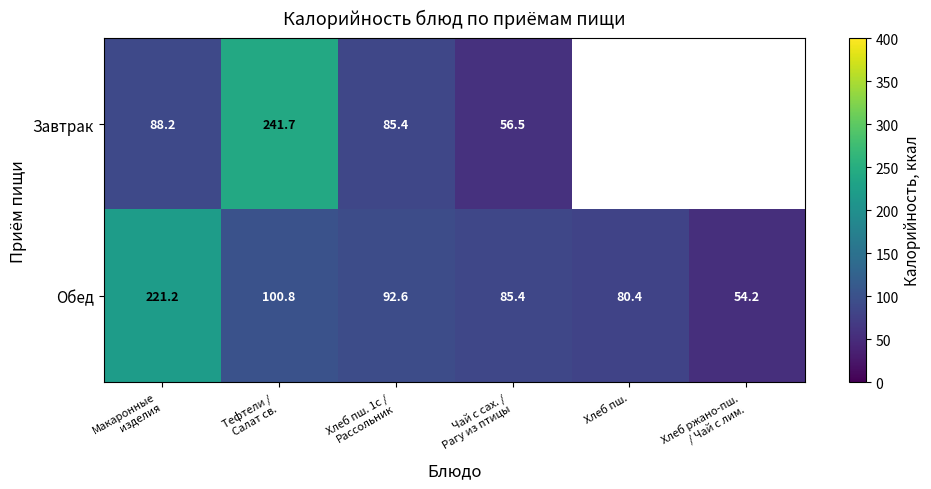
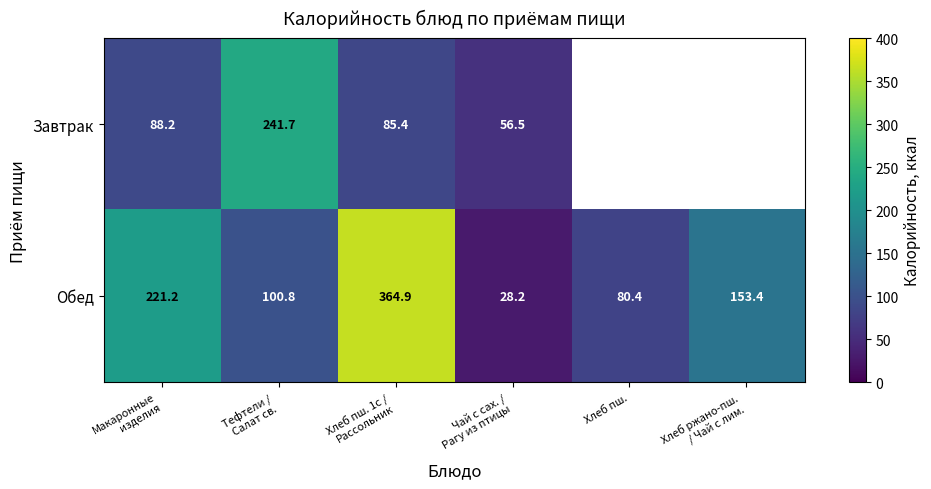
Обед, Хлеб пш. 1с / Рассольник: 92.6 -> 364.9
Обед, Чай с сах. / Рагу из птицы: 85.4 -> 28.2
Обед, Хлеб ржано-пш. / Чай с лим.: 54.2 -> 153.4
